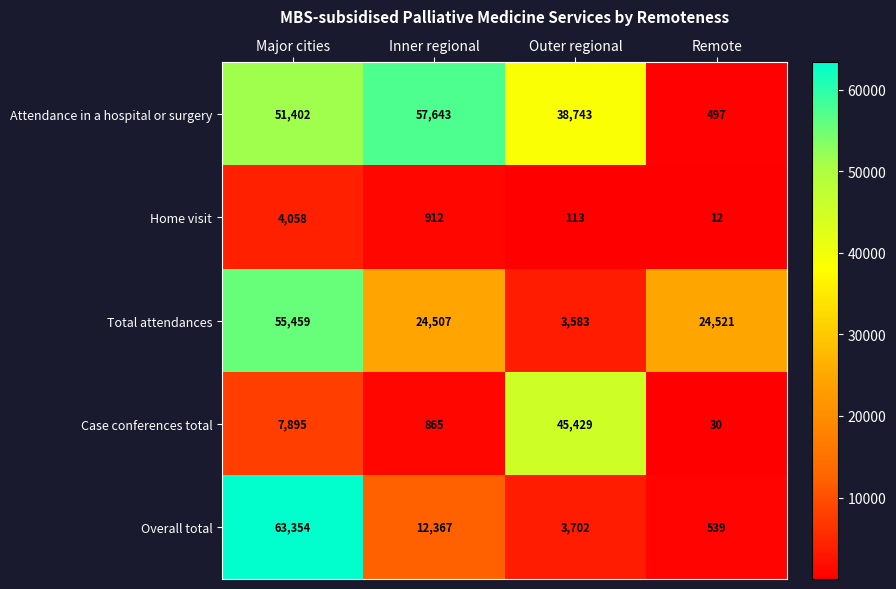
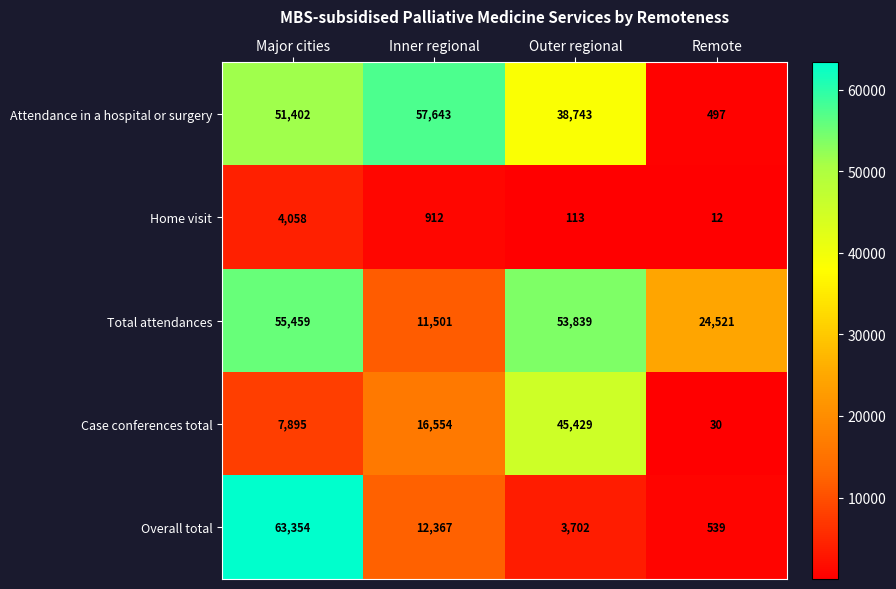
Total attendances, Inner regional: 24,507 -> 11,501
Total attendances, Outer regional: 3,583 -> 53,839
Case conferences total, Inner regional: 865 -> 16,554
